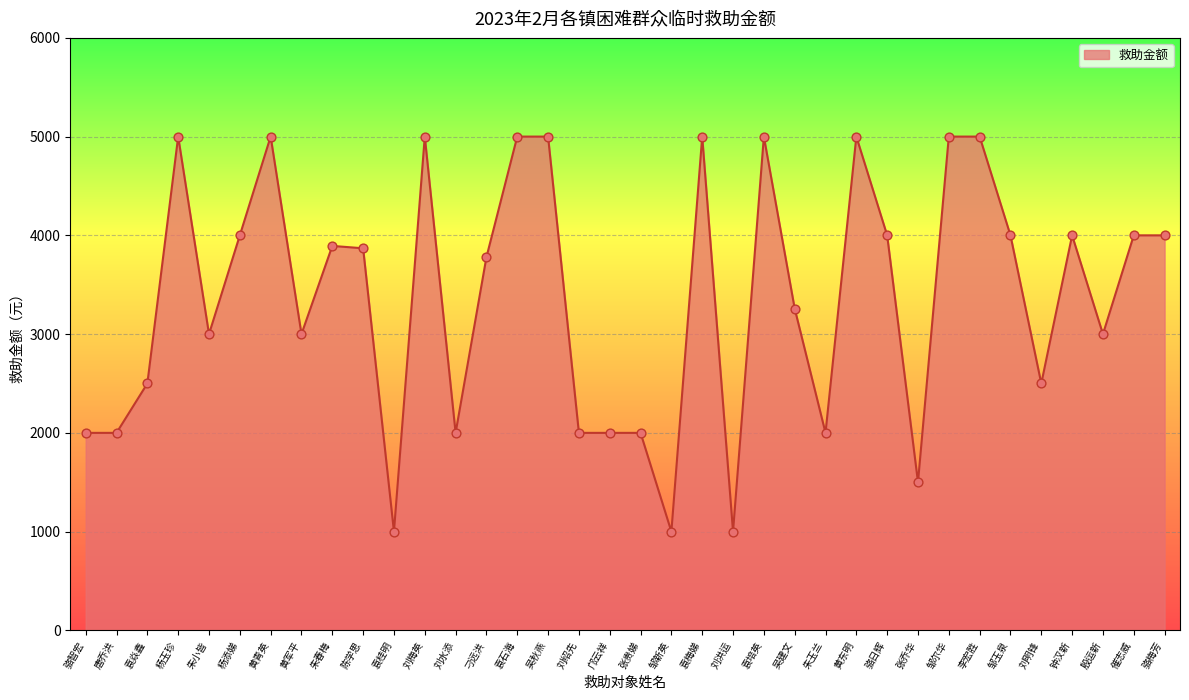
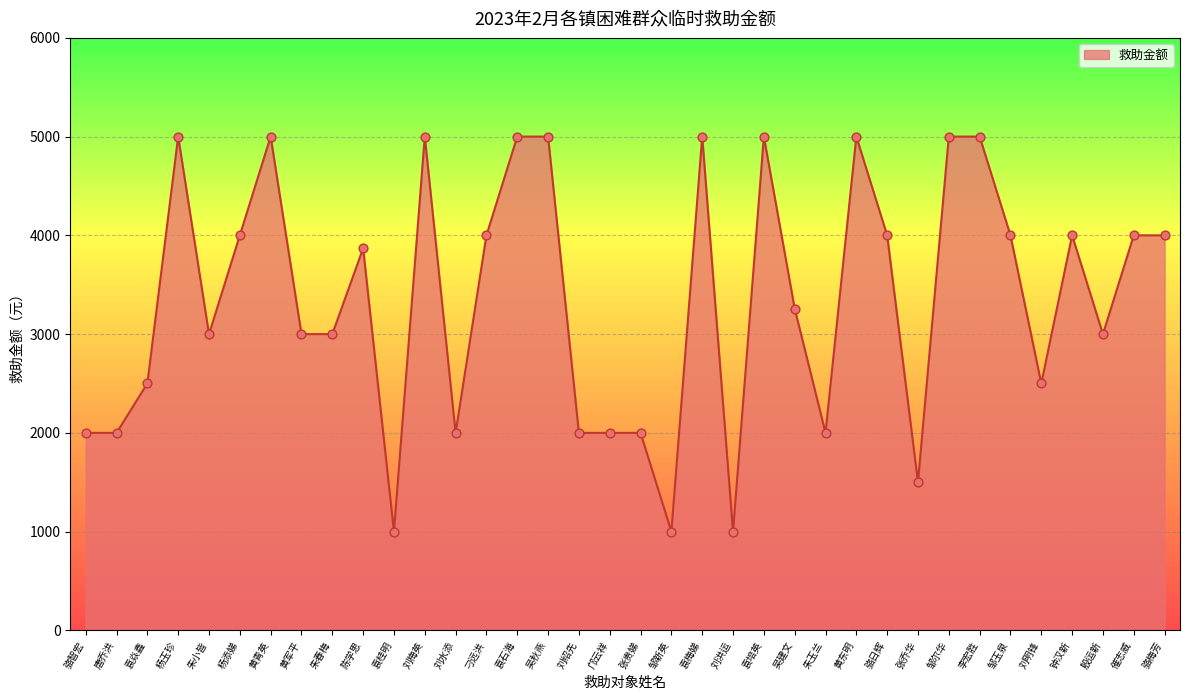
朱春梅: 3900 -> 3000
刁远洪: 3800 -> 4000
